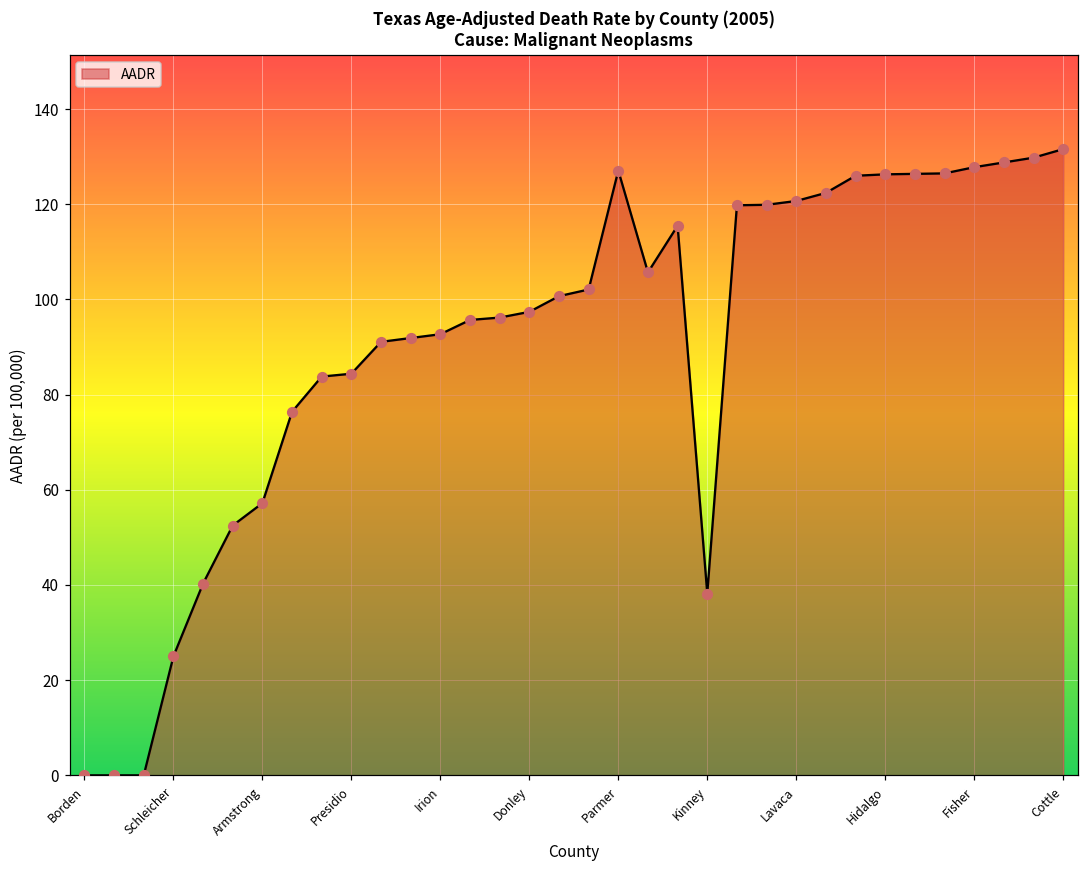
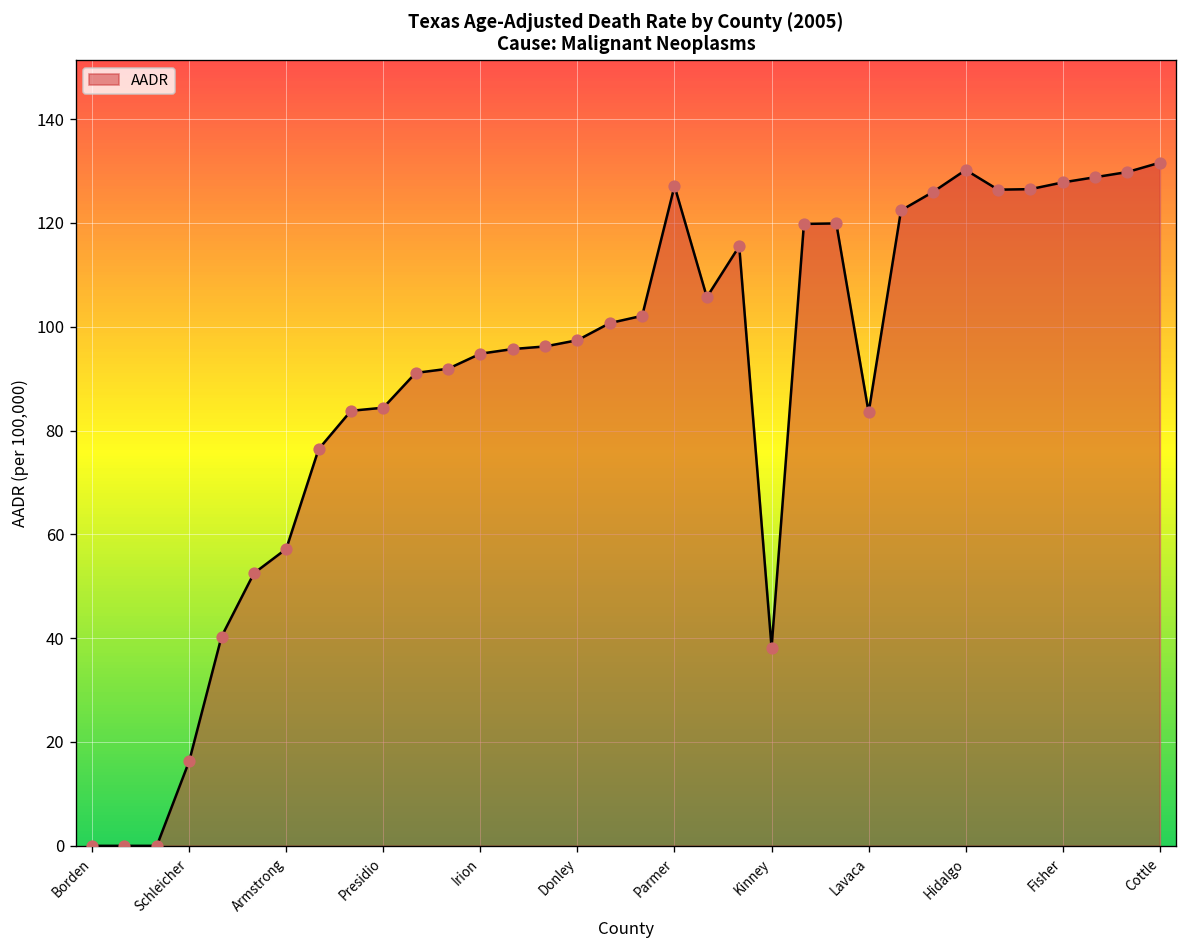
Schleicher: 25 -> 16
Irion: 93 -> 95
Lavaca: 121 -> 84
Hidalgo: 126 -> 130
